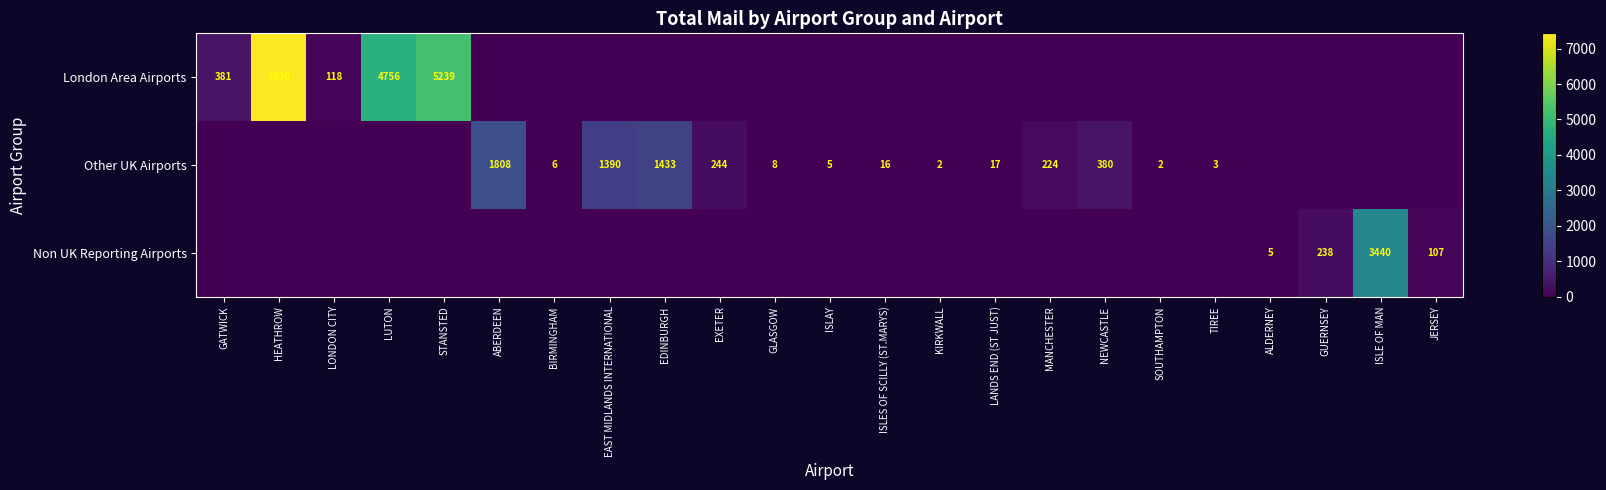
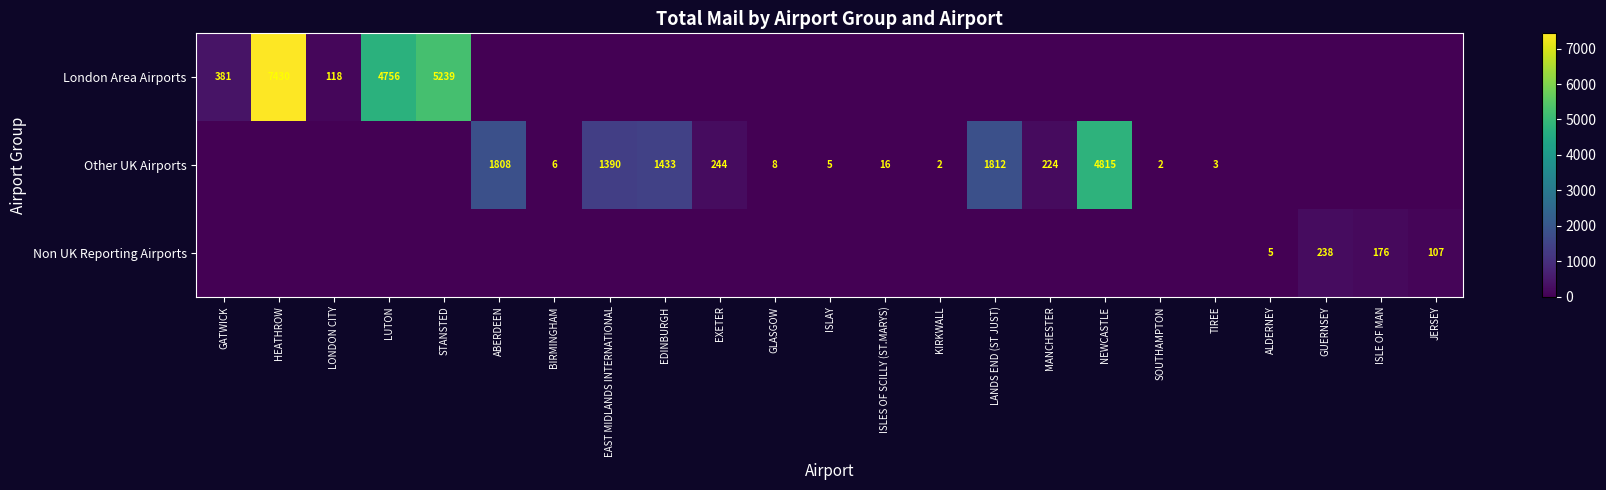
Other UK Airports, LANDS END (ST JUST): 17 -> 1812
Other UK Airports, NEWCASTLE: 380 -> 4815
Non UK Reporting Airports, ISLE OF MAN: 3440 -> 176
